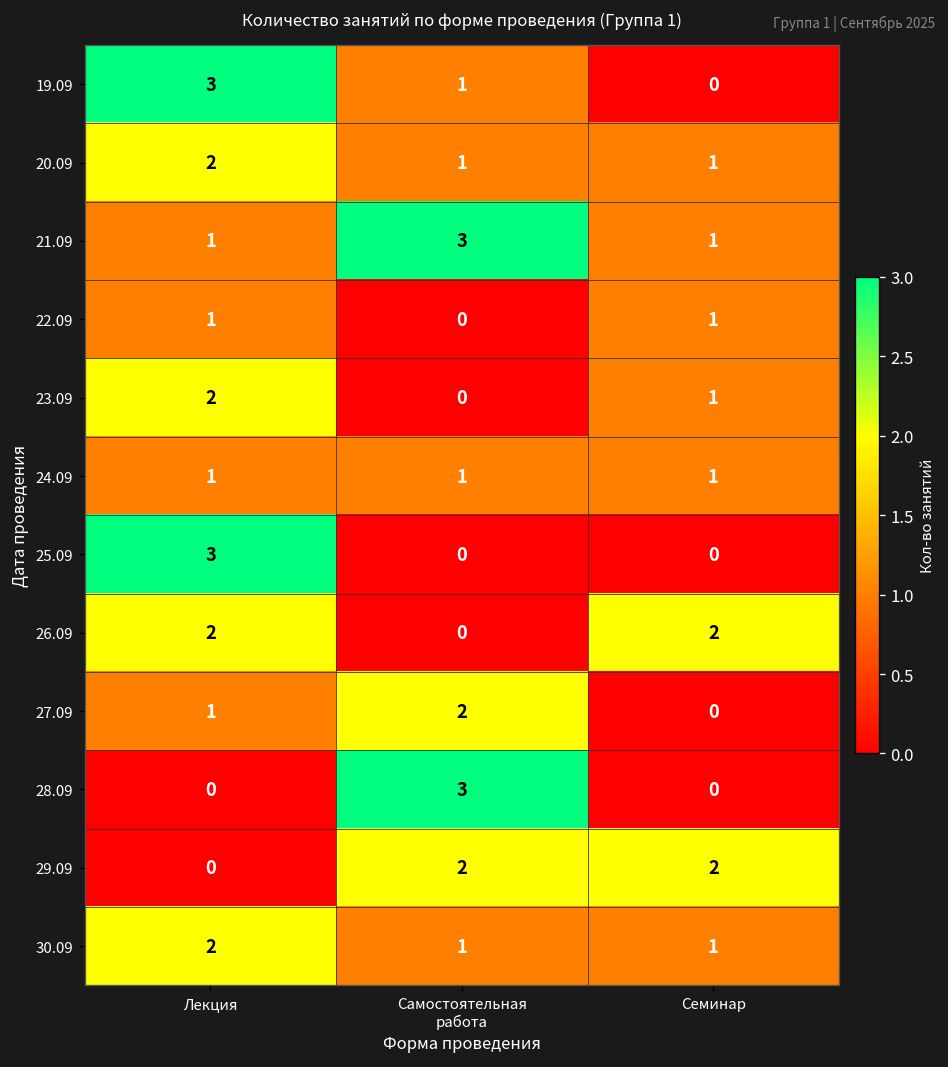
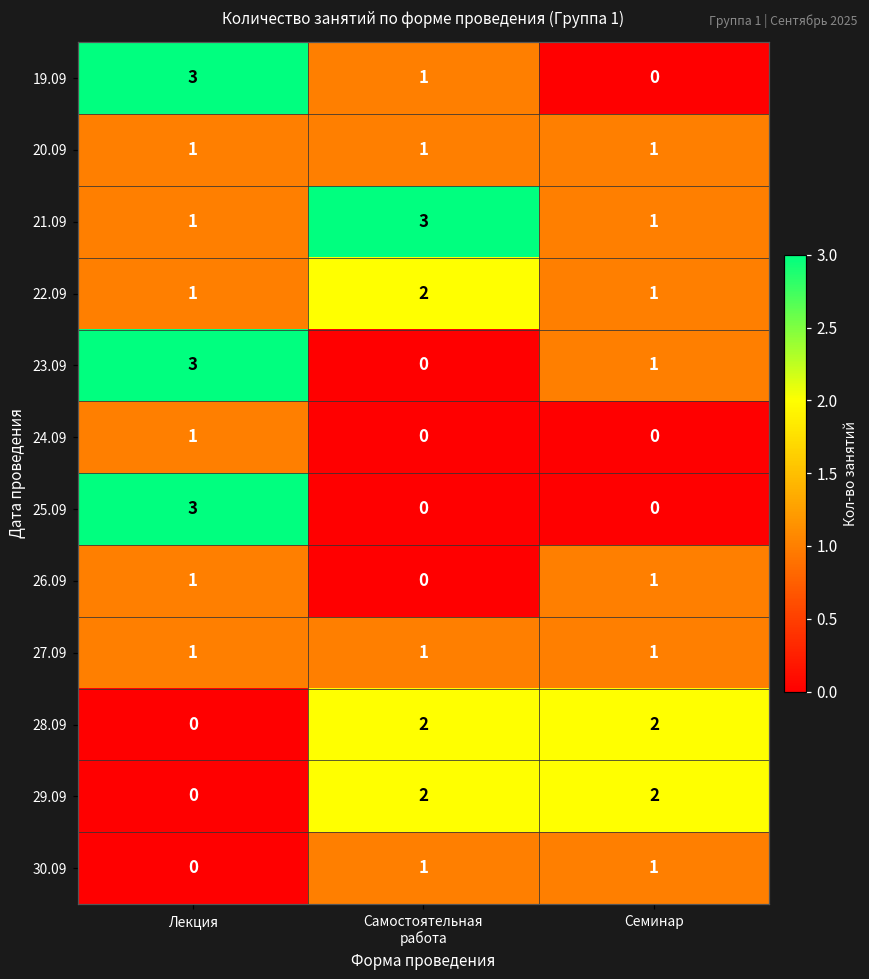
20.09, Лекция: 2 -> 1
22.09, Самостоятельная работа: 0 -> 2
23.09, Лекция: 2 -> 3
24.09, Самостоятельная работа: 1 -> 0
24.09, Семинар: 1 -> 0
26.09, Лекция: 2 -> 1
26.09, Семинар: 2 -> 1
27.09, Самостоятельная работа: 2 -> 1
27.09, Семинар: 0 -> 1
28.09, Самостоятельная работа: 3 -> 2
28.09, Семинар: 0 -> 2
30.09, Лекция: 2 -> 0
